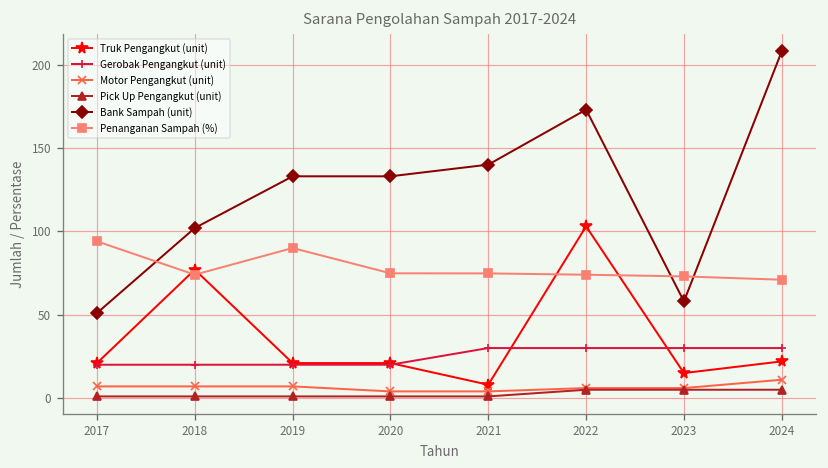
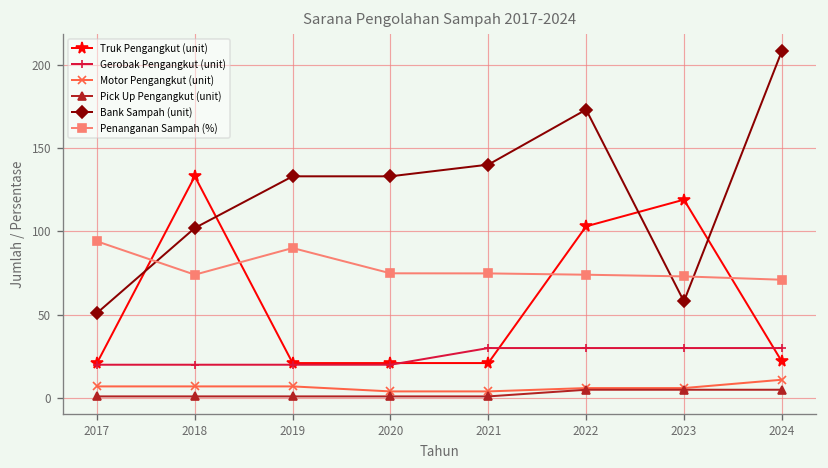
Truk Pengangkut (unit), 2018: 77 -> 133
Truk Pengangkut (unit), 2021: 8 -> 21
Truk Pengangkut (unit), 2023: 15 -> 119
